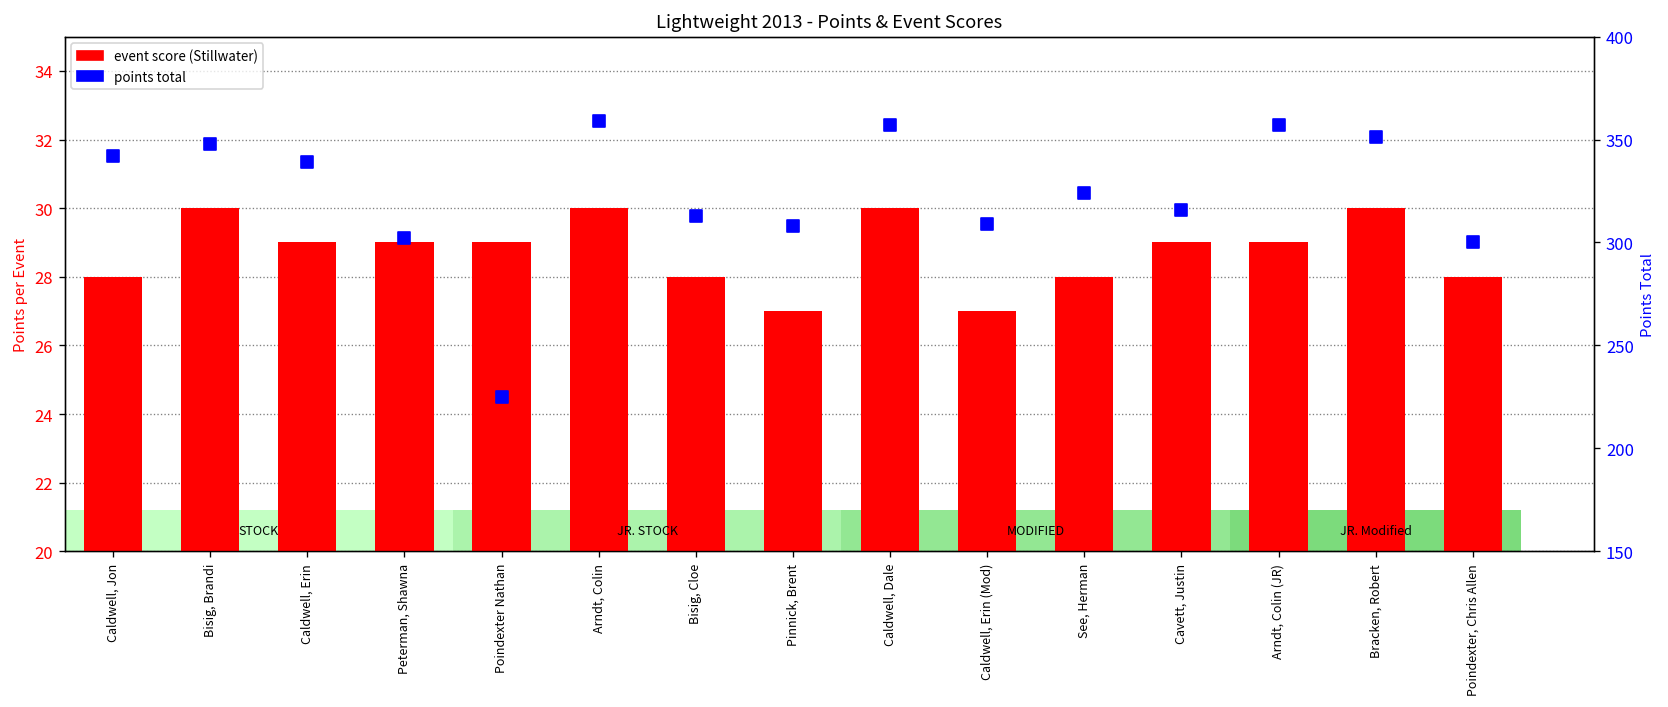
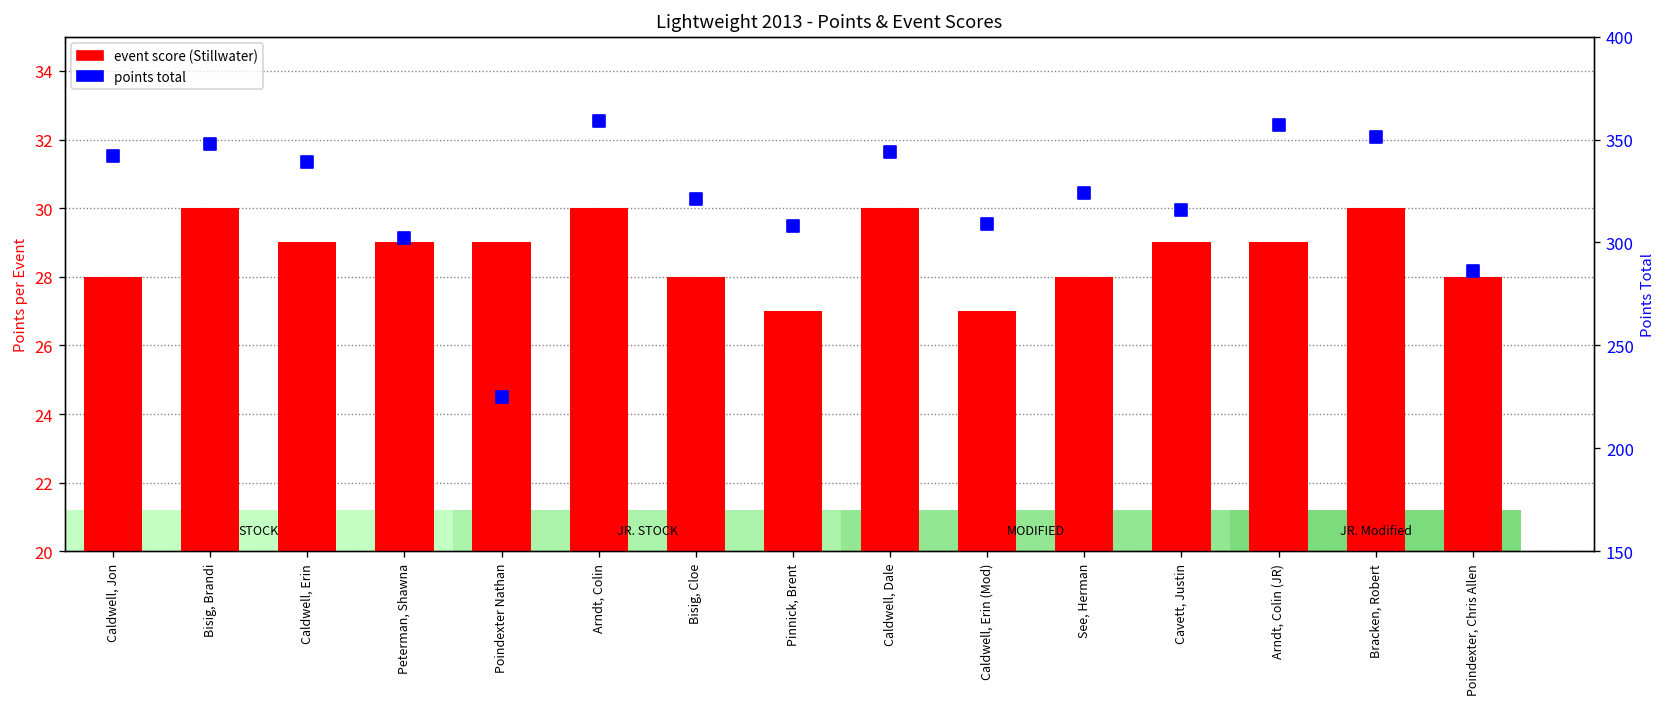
points total, Bisig, Cloe: 313 -> 321
points total, Caldwell, Dale: 357 -> 344
points total, Poindexter, Chris Allen: 300 -> 286
